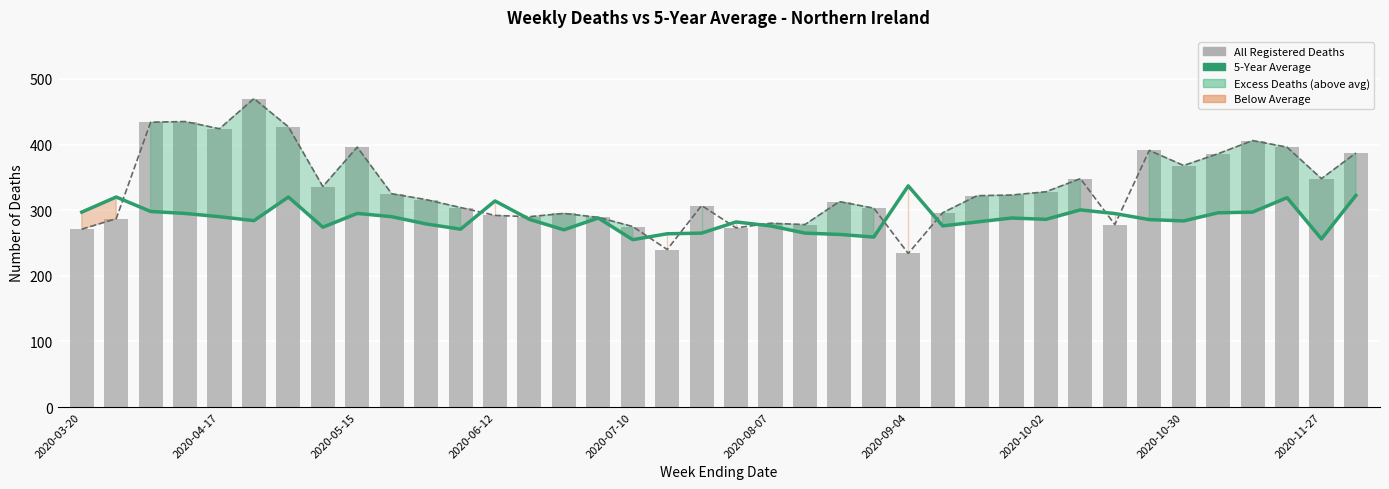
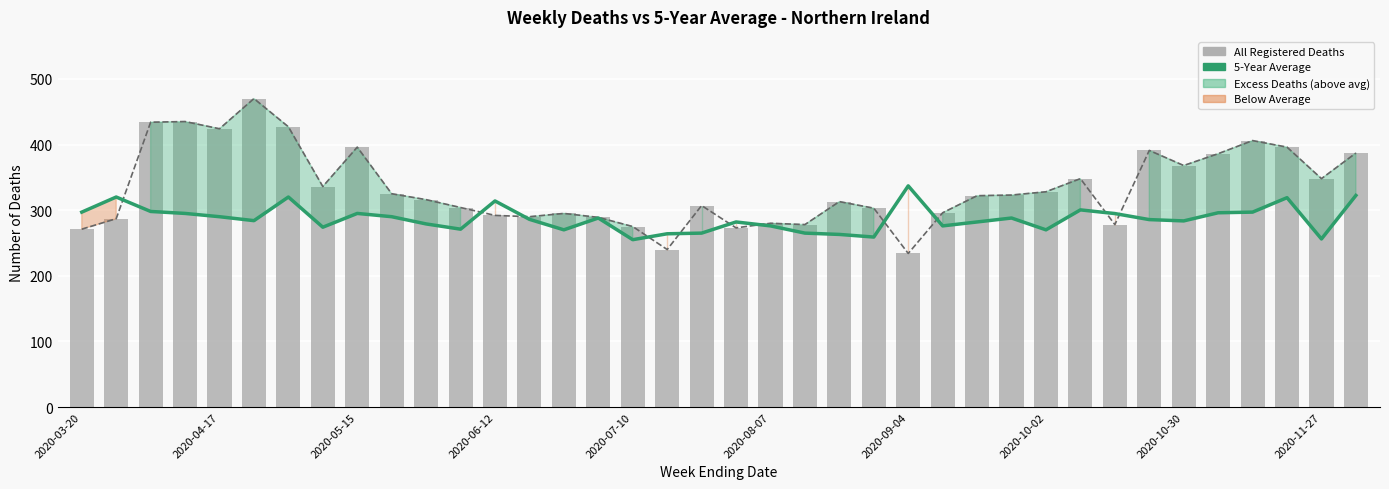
5-Year Average, 2020-10-02: 290 -> 270
